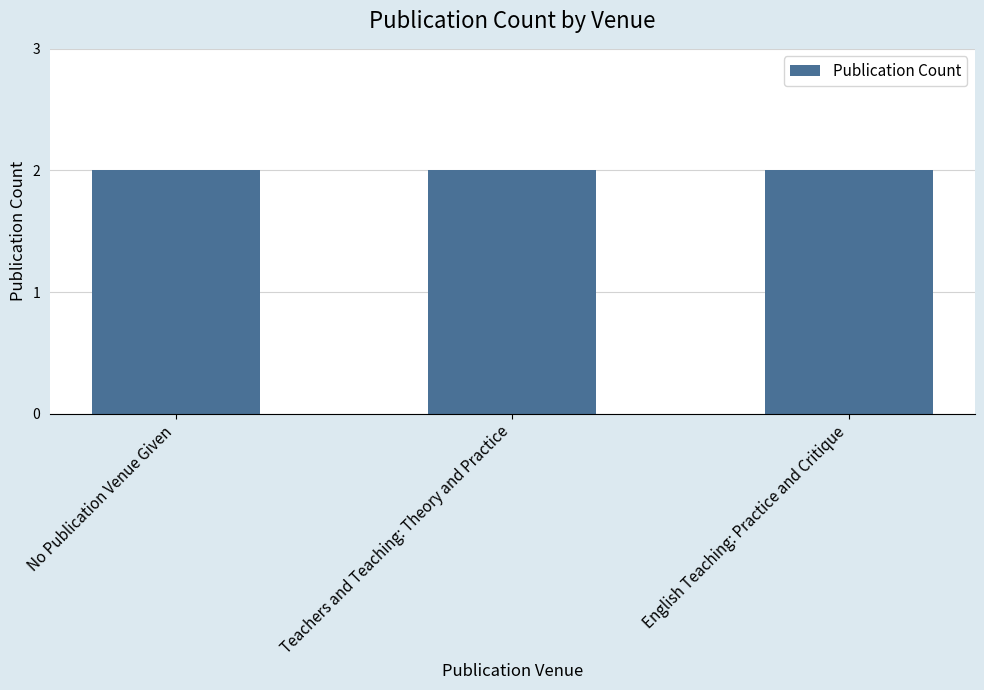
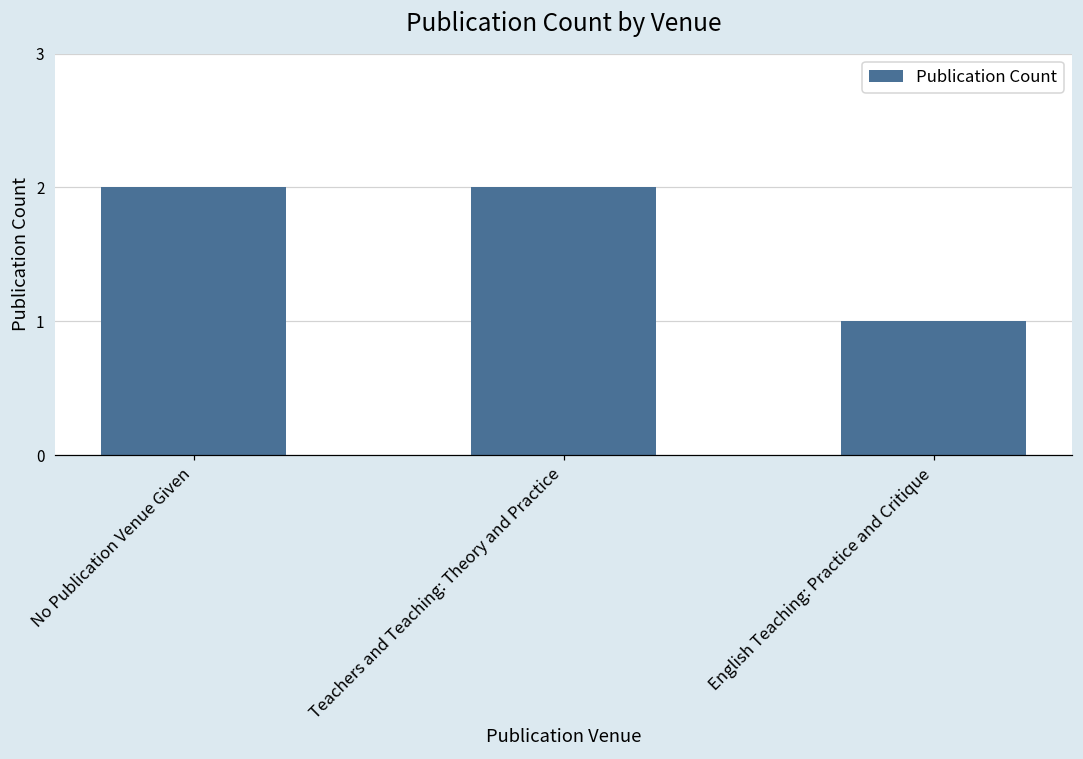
English Teaching: Practice and Critique: 2 -> 1
